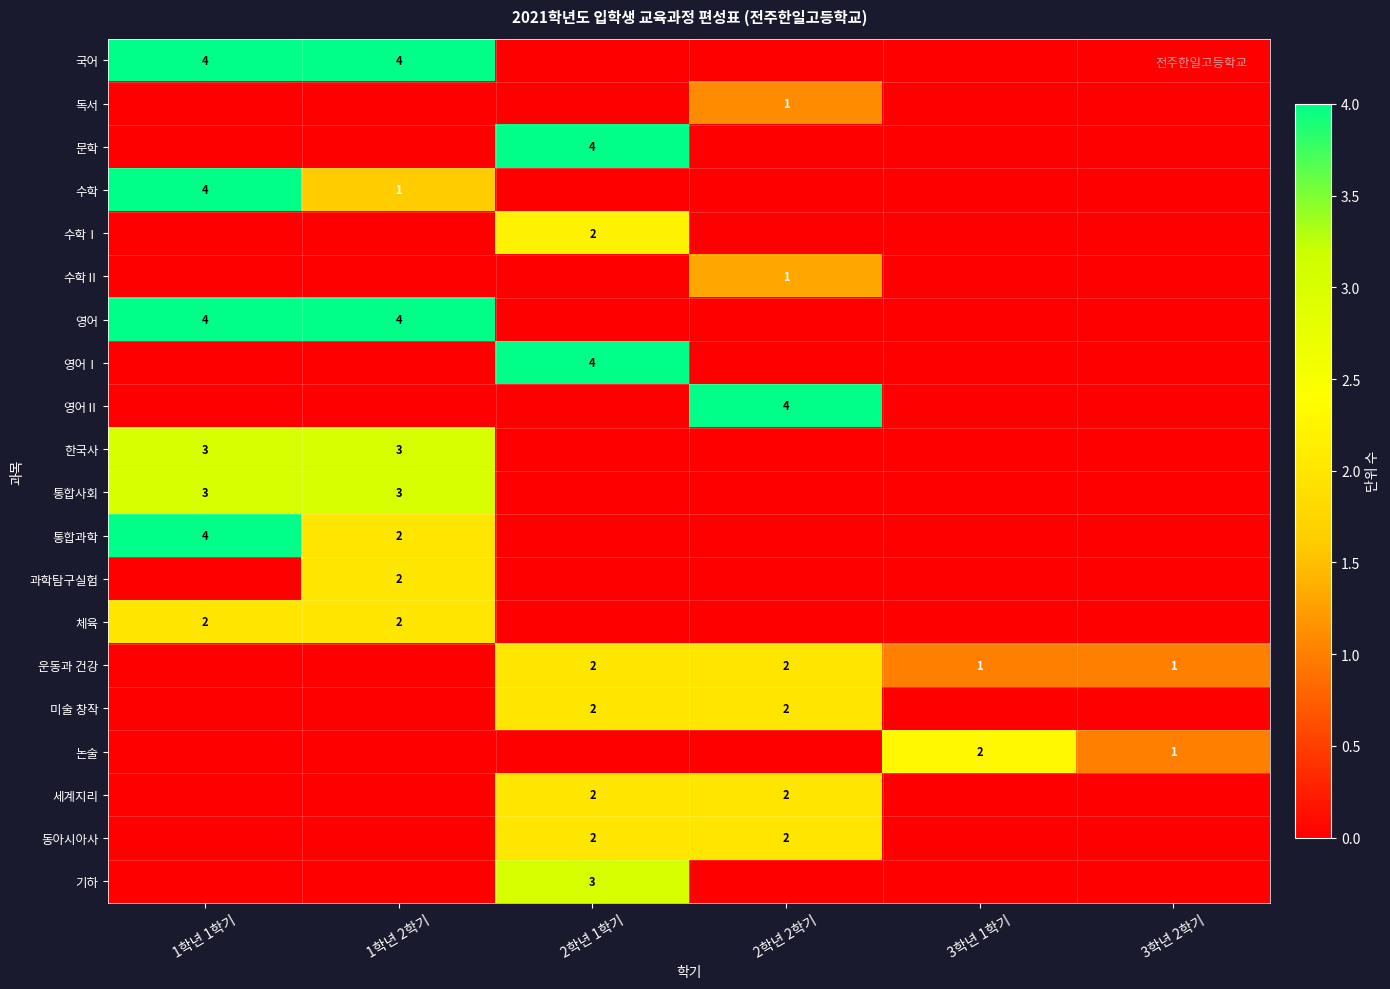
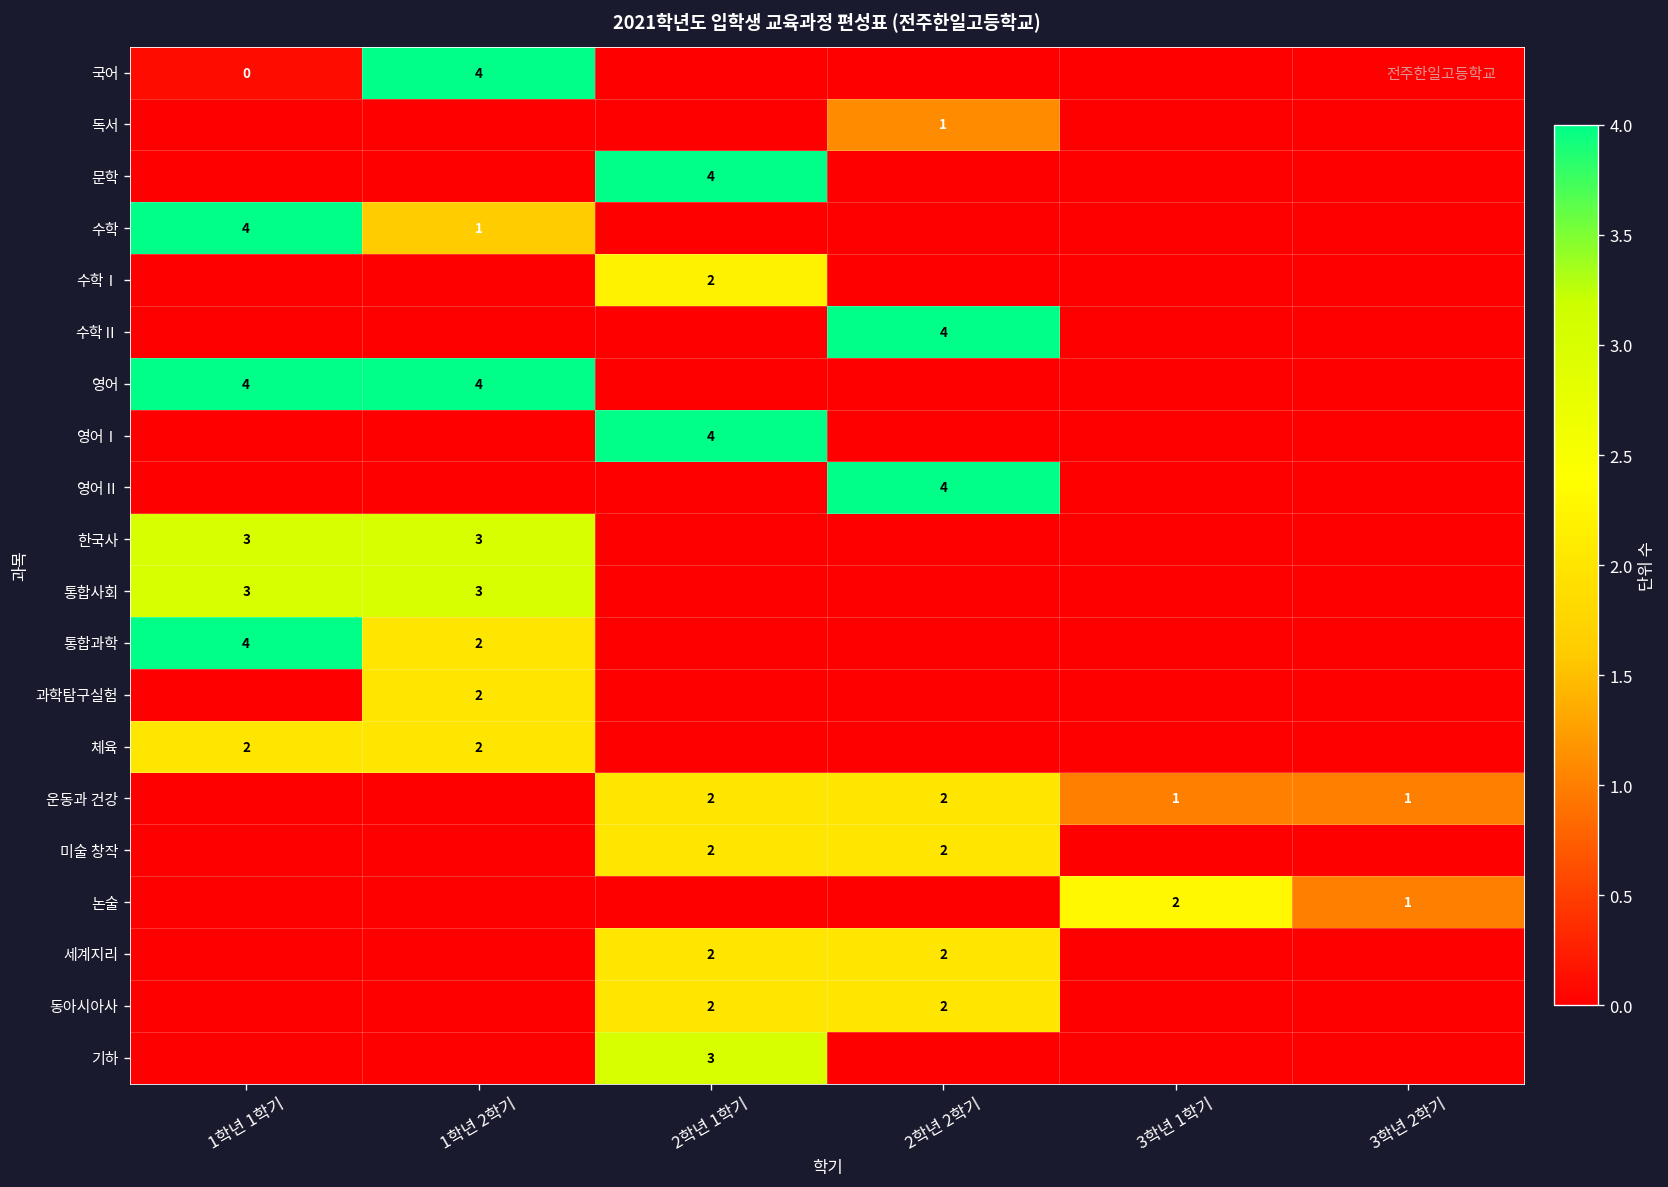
국어, 1학년 1학기: 4 -> 0
수학Ⅱ, 2학년 2학기: 1 -> 4
